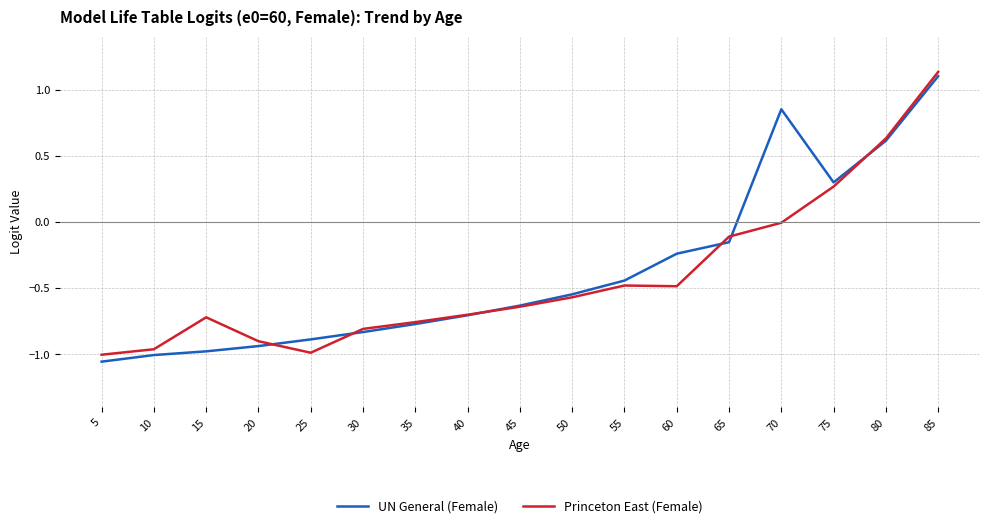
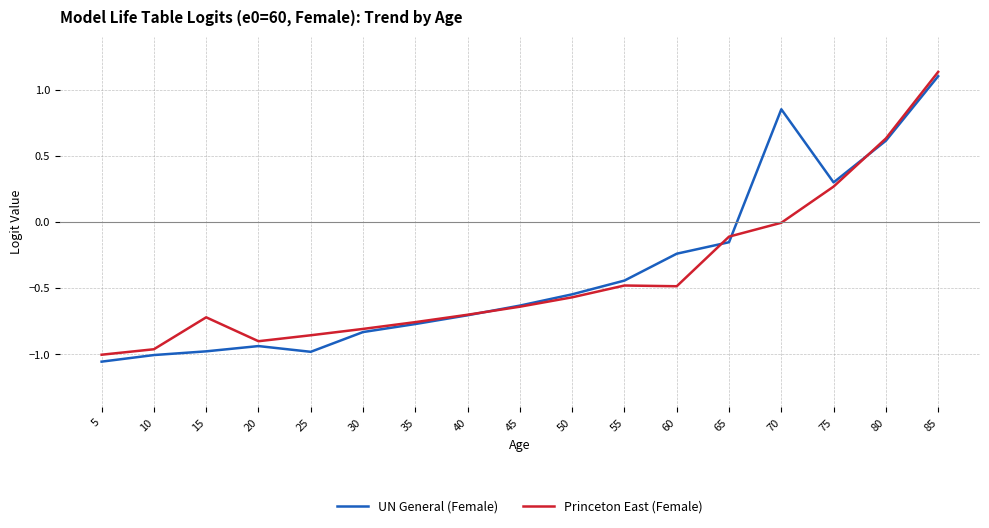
UN General (Female), 25: -0.89 -> -0.98
Princeton East (Female), 25: -0.99 -> -0.86
